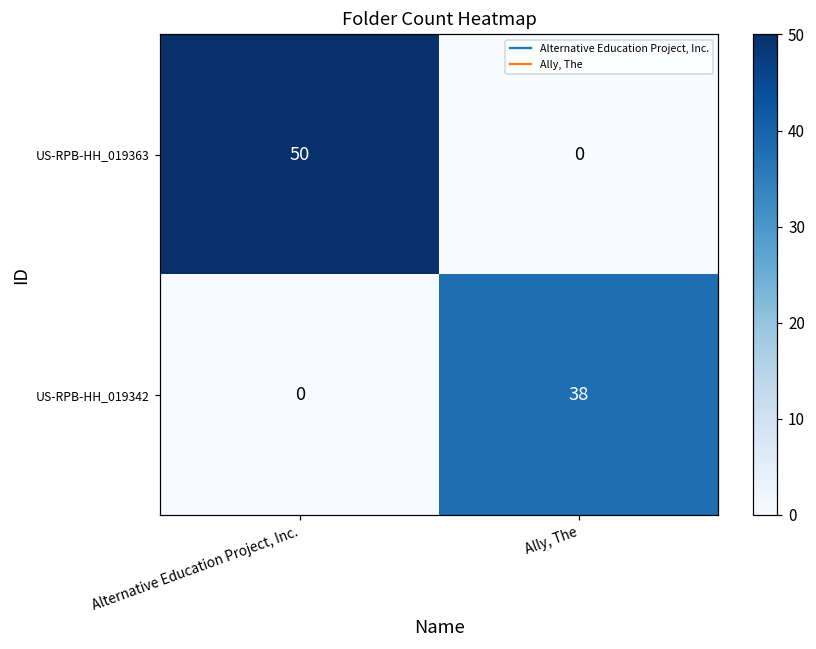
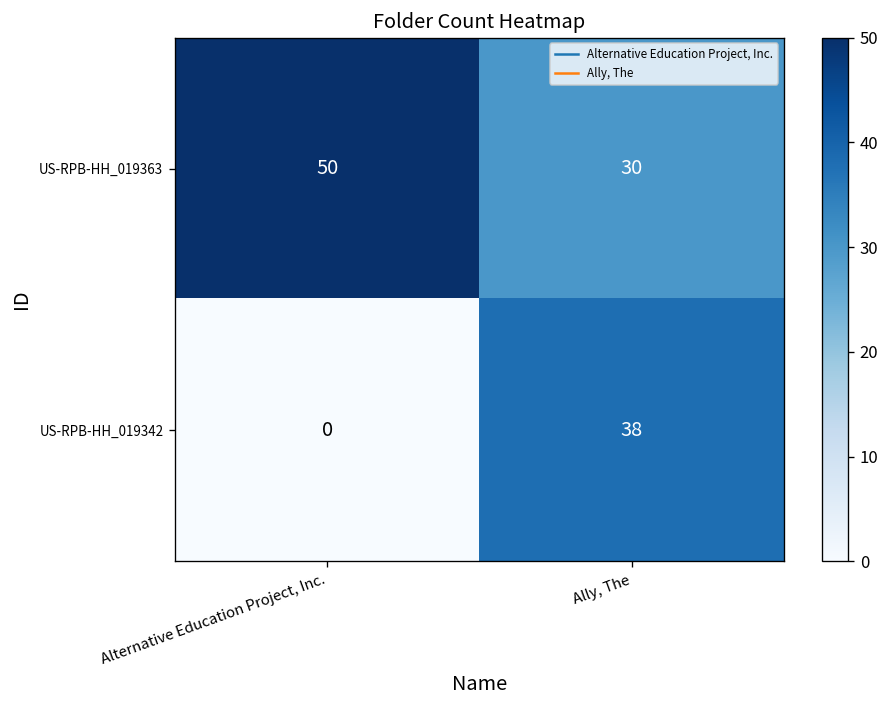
US-RPB-HH_019363, Ally, The: 0 -> 30
